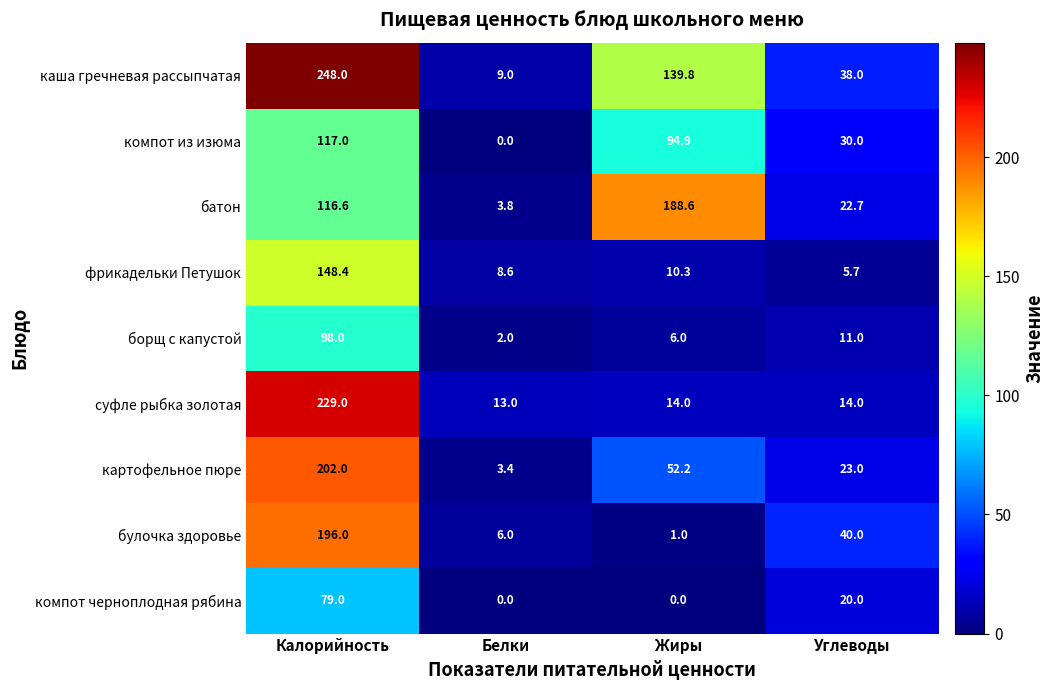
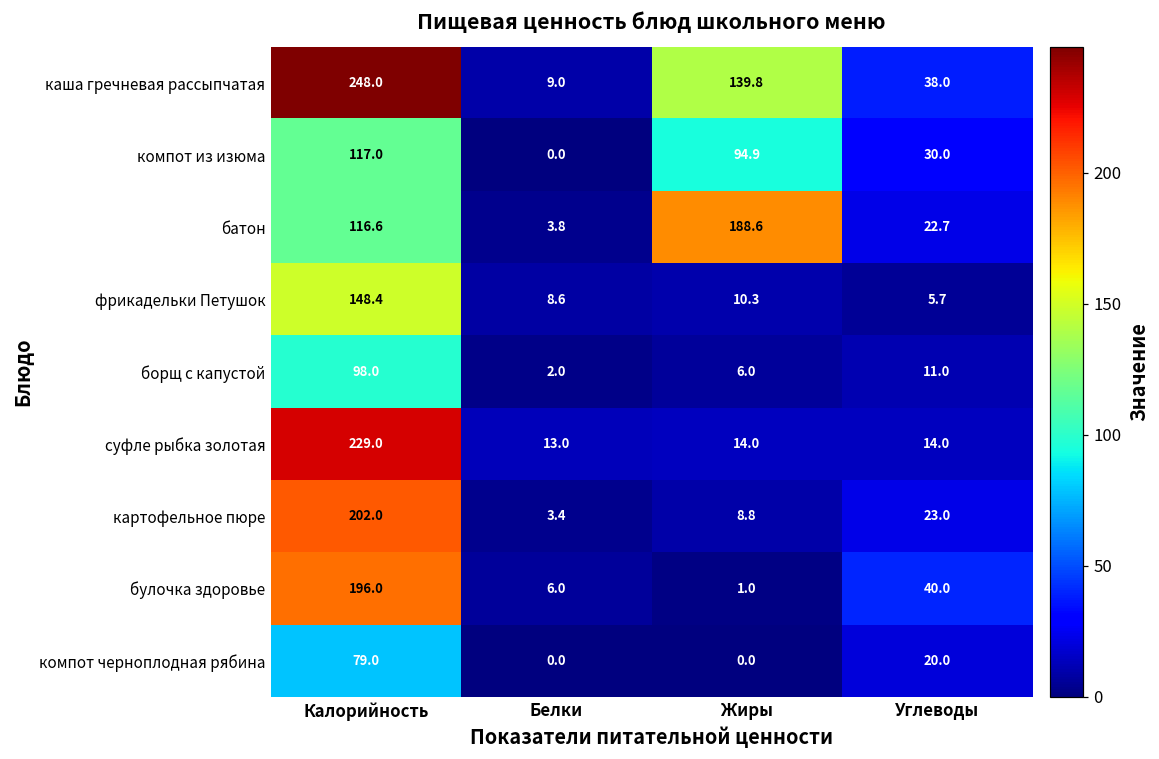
картофельное пюре, Жиры: 52.2 -> 8.8
